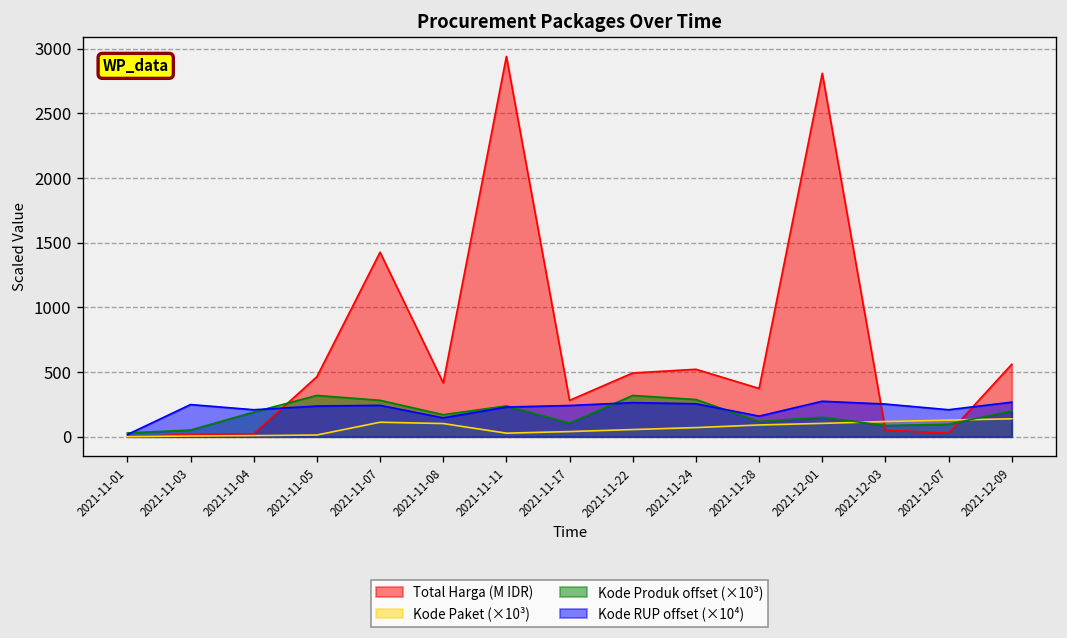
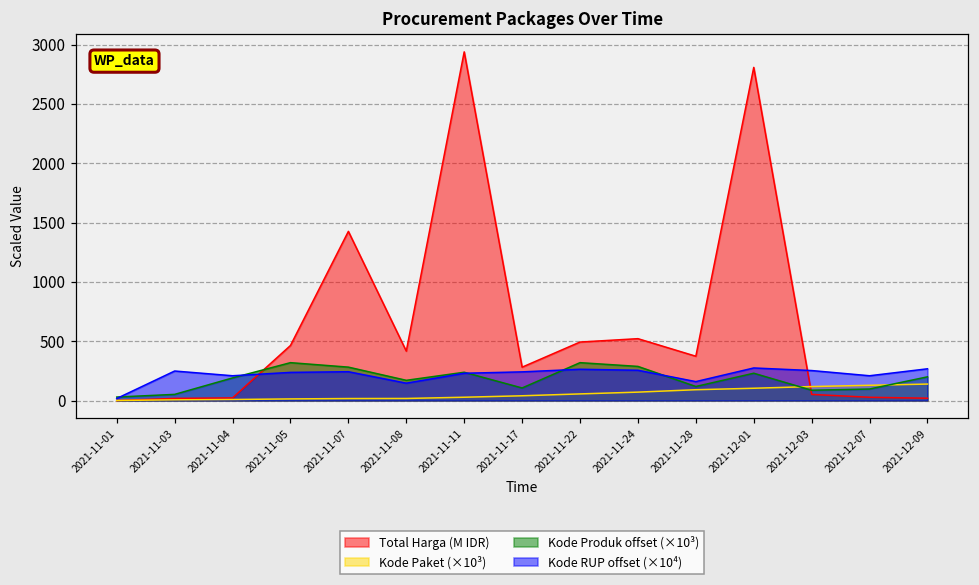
Kode Paket (×10³), 2021-11-07: 110 -> 20
Kode Paket (×10³), 2021-11-08: 100 -> 20
Kode Produk offset (×10³), 2021-12-01: 150 -> 230
Total Harga (M IDR), 2021-12-09: 560 -> 20
